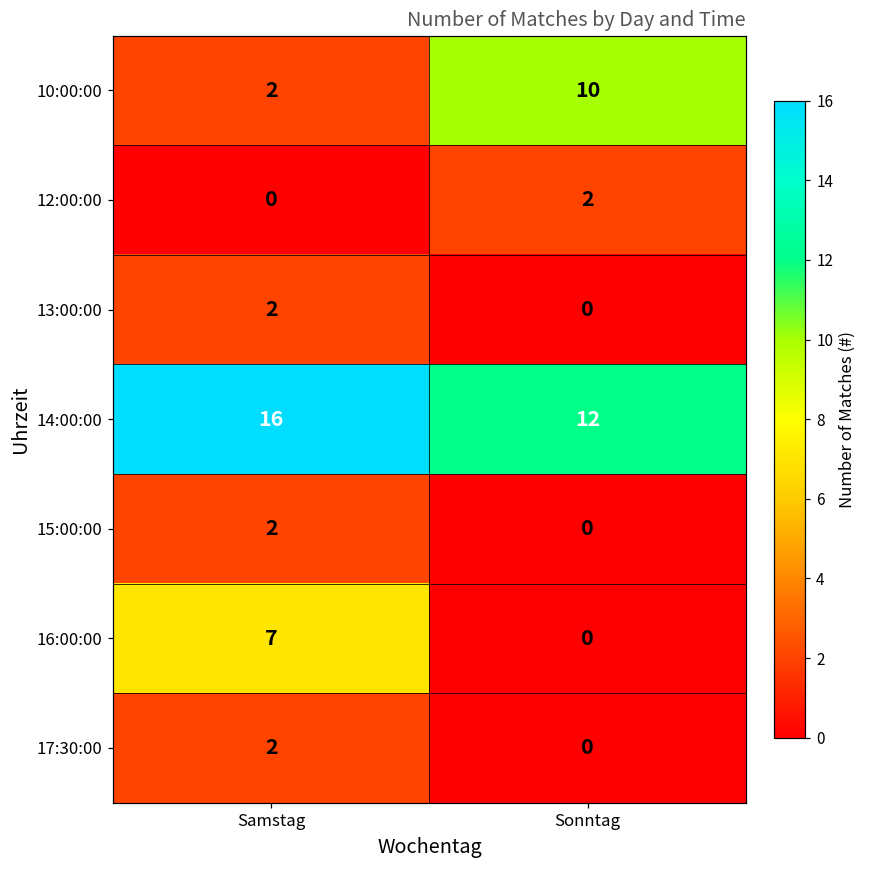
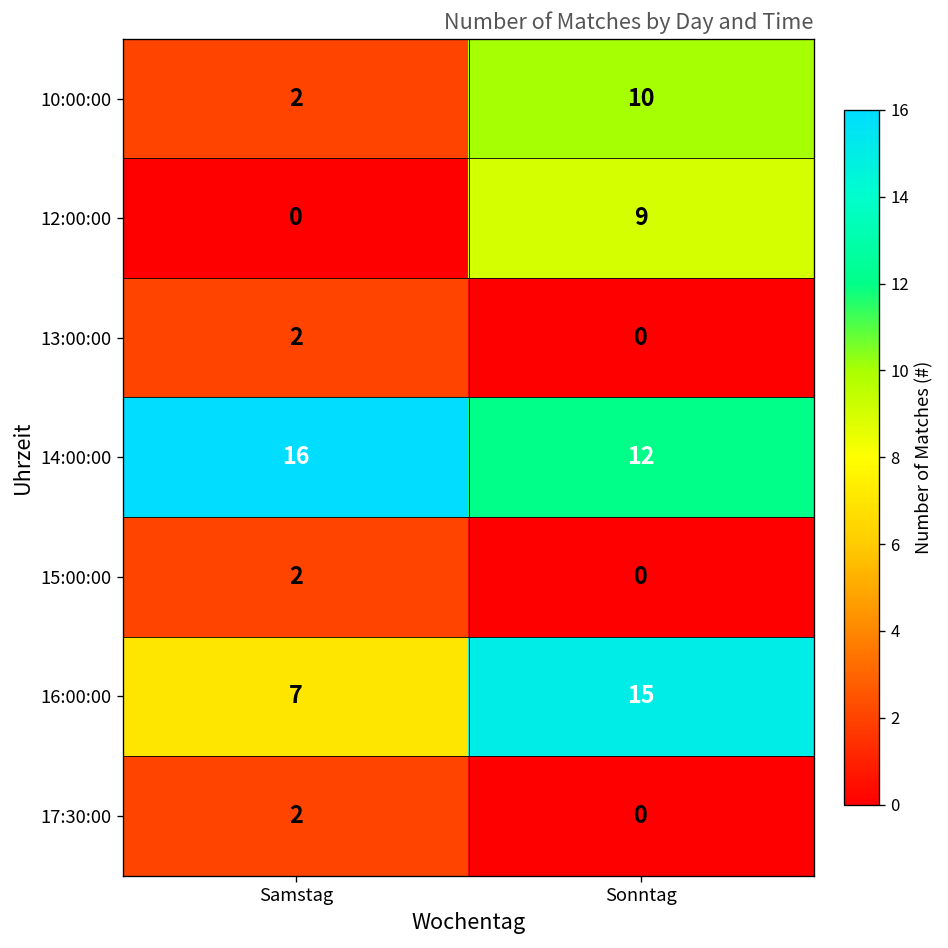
12:00:00, Sonntag: 2 -> 9
16:00:00, Sonntag: 0 -> 15
